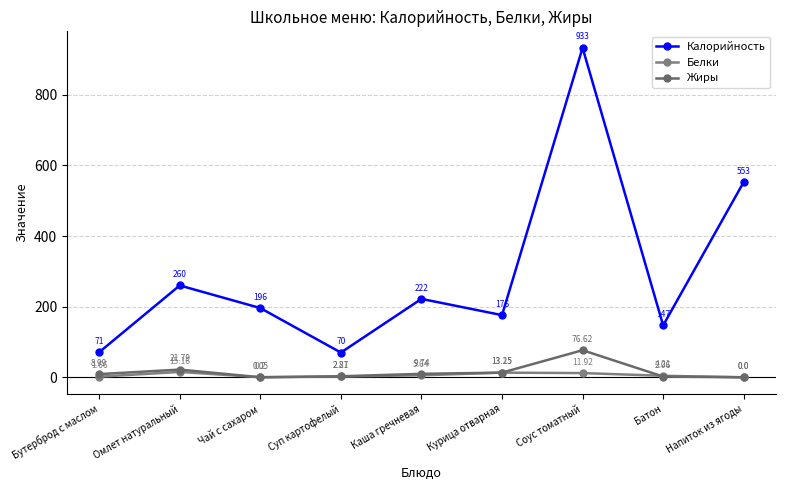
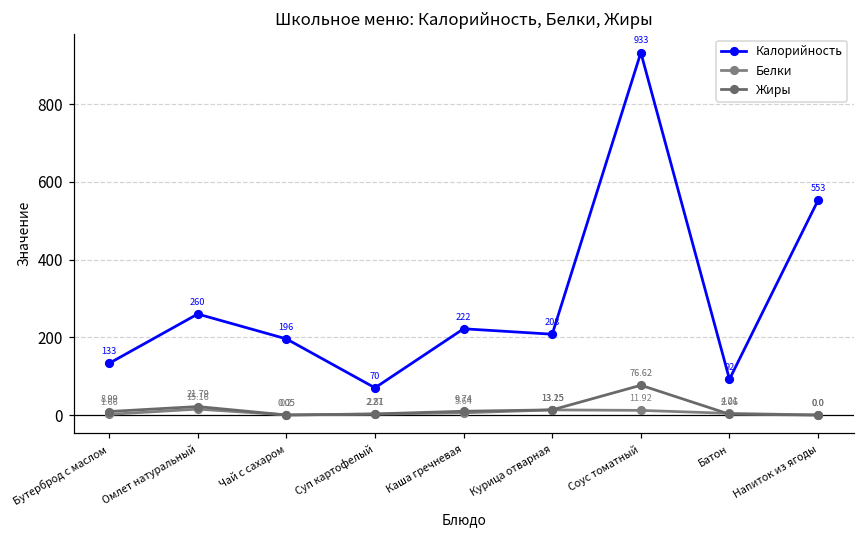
Калорийность, Бутерброд с маслом: 71 -> 133
Калорийность, Курица отварная: 176 -> 208
Калорийность, Батон: 147 -> 92
